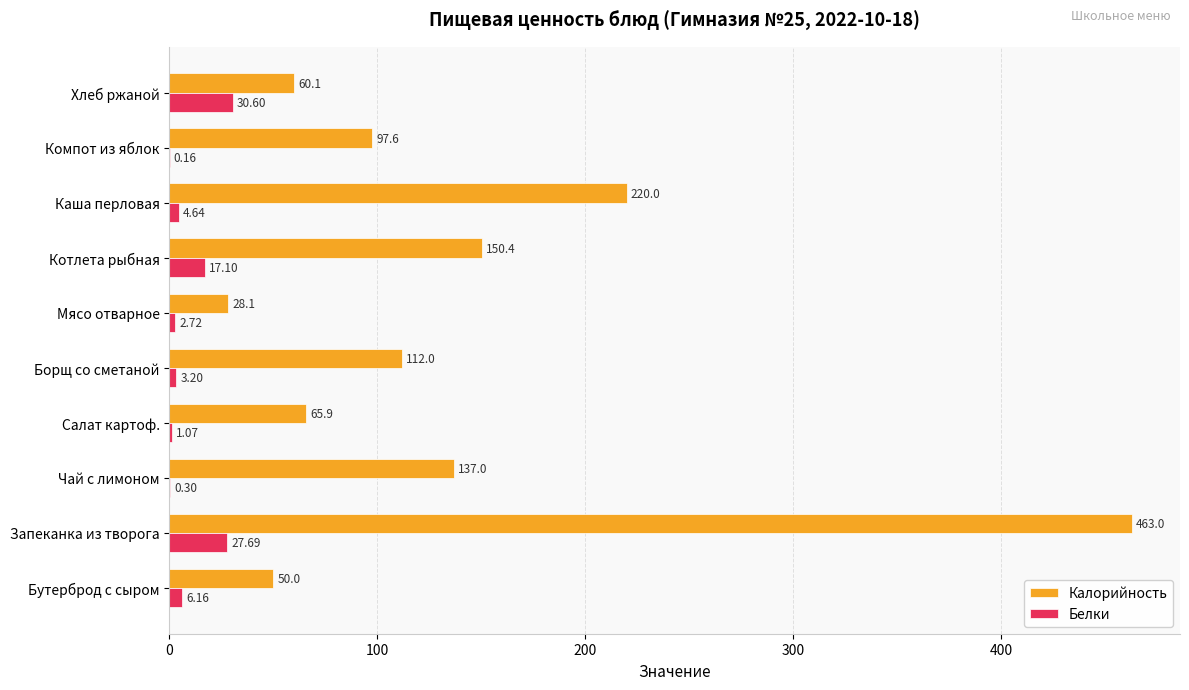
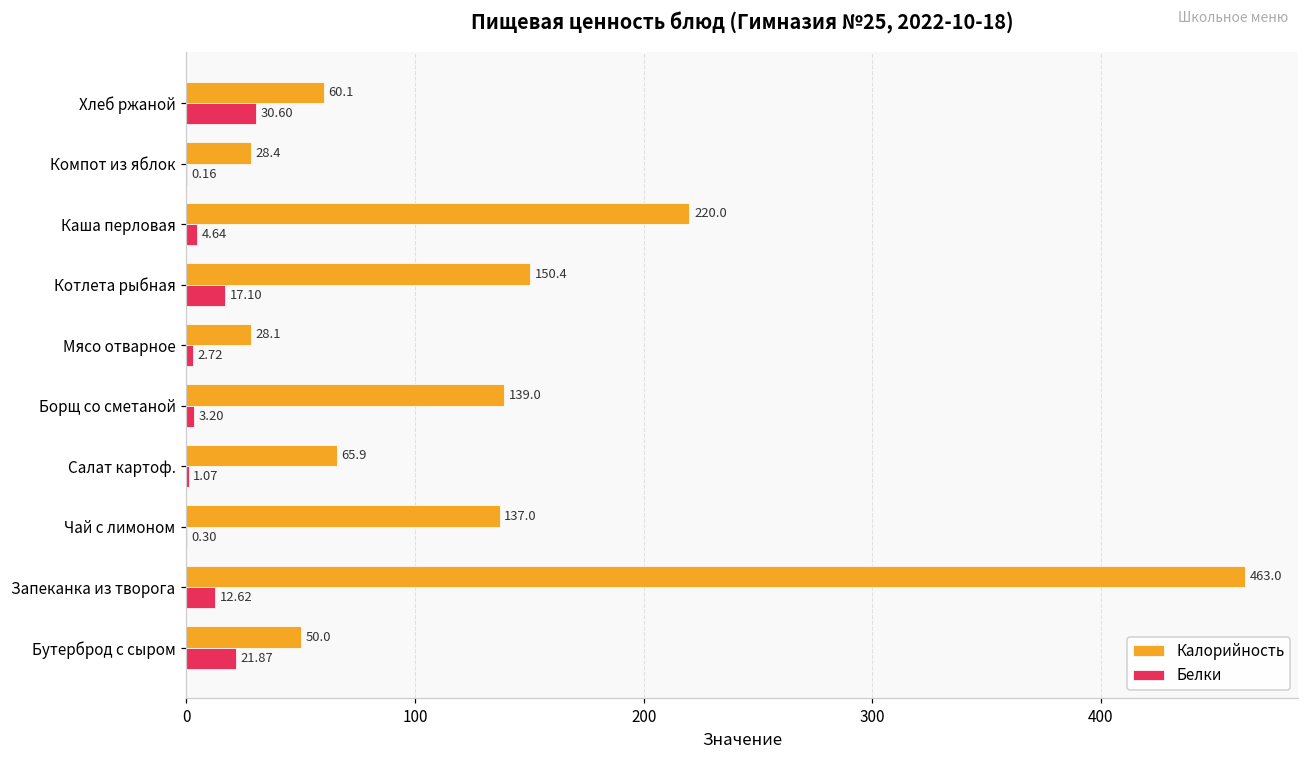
Калорийность, Компот из яблок: 97.6 -> 28.4
Калорийность, Борщ со сметаной: 112.0 -> 139.0
Белки, Запеканка из творога: 27.69 -> 12.62
Белки, Бутерброд с сыром: 6.16 -> 21.87
